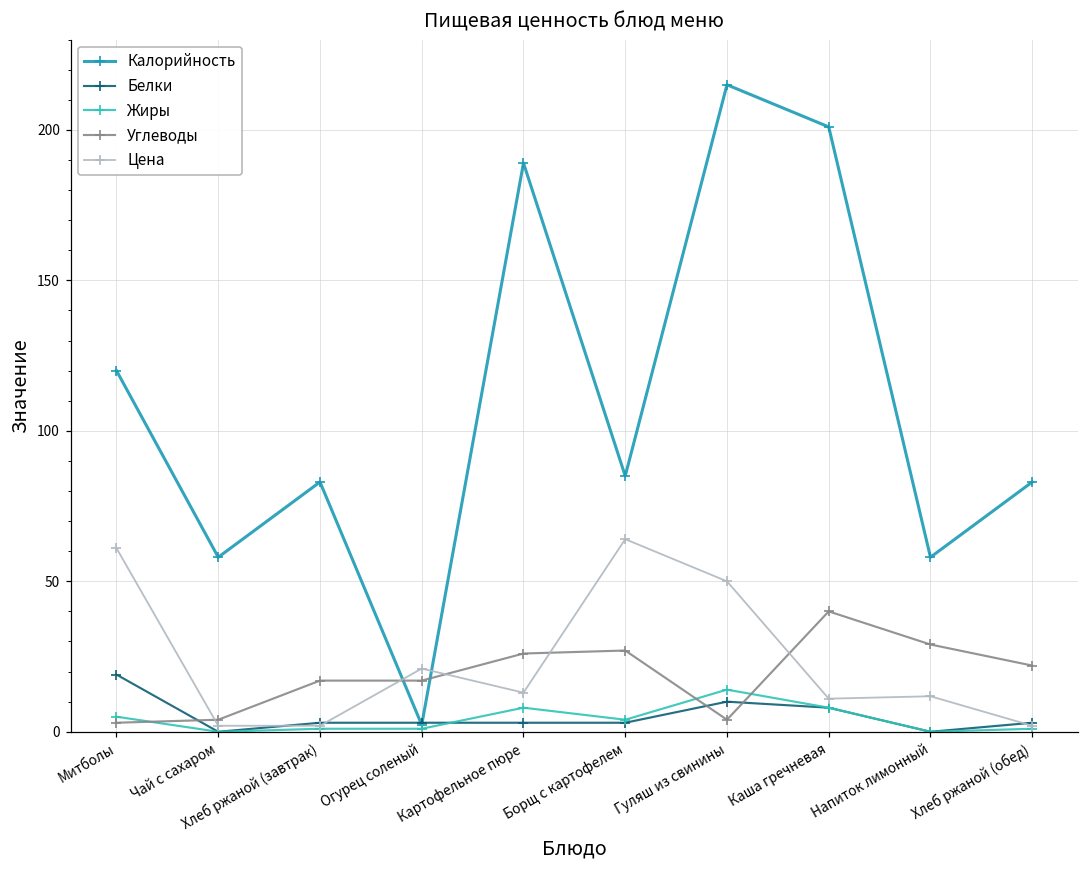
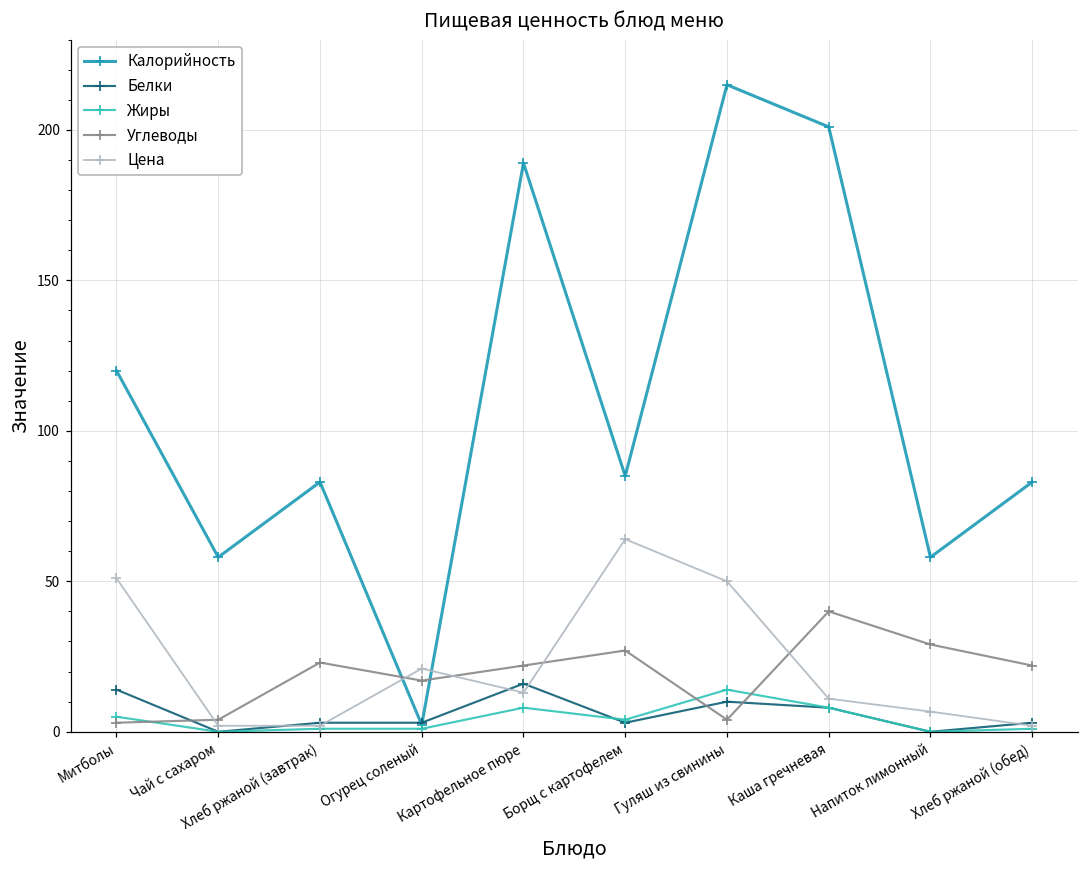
Белки, Митболы: 19 -> 14
Цена, Митболы: 61 -> 51
Углеводы, Хлеб ржаной (завтрак): 17 -> 23
Белки, Картофельное пюре: 3 -> 16
Углеводы, Картофельное пюре: 26 -> 22
Цена, Напиток лимонный: 12 -> 7
